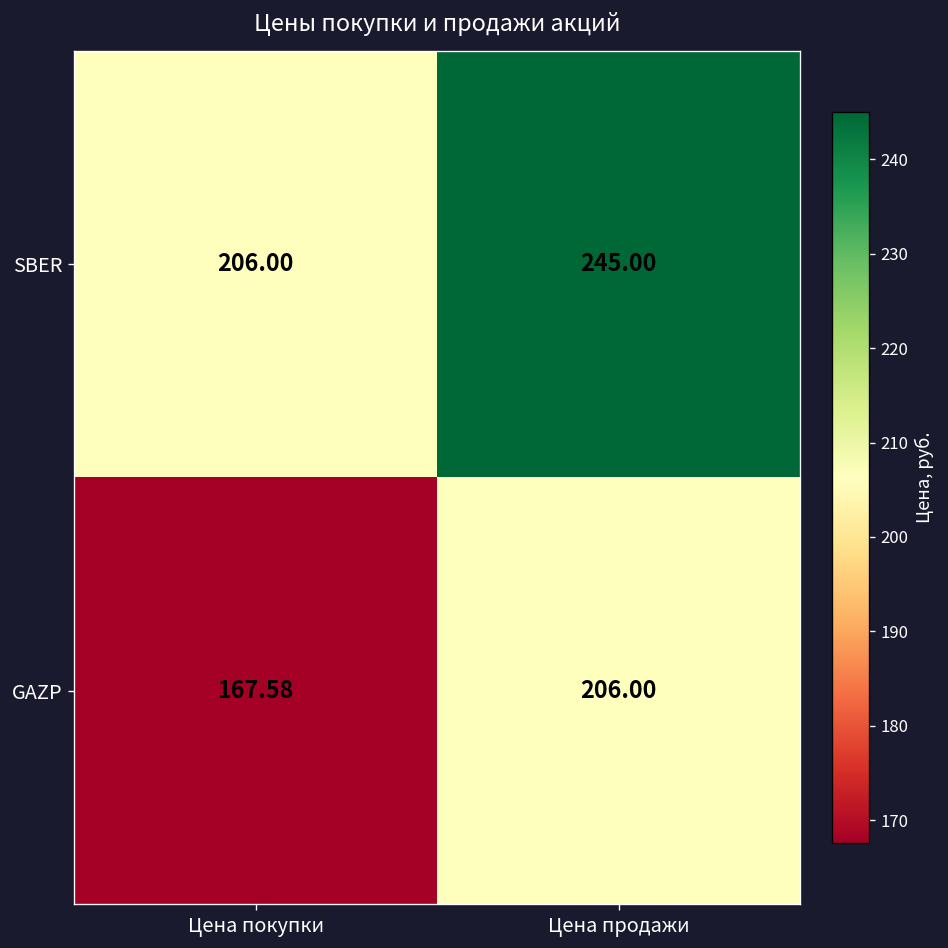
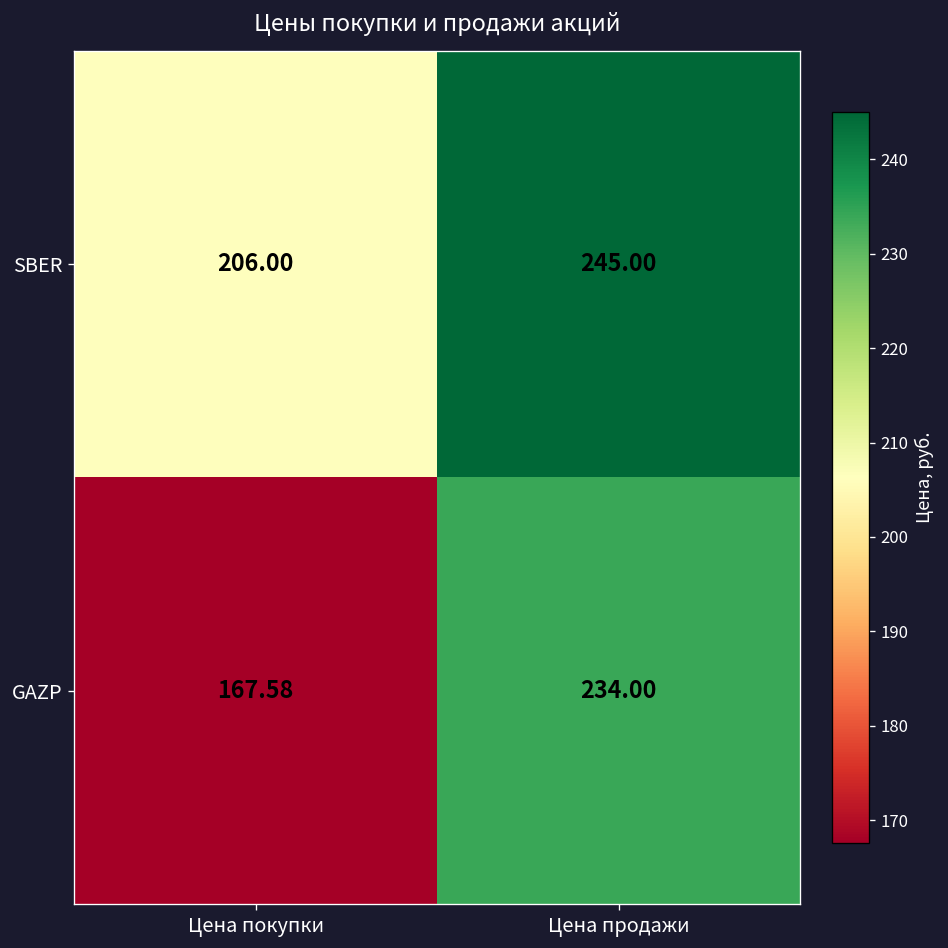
GAZP, Цена продажи: 206.00 -> 234.00
